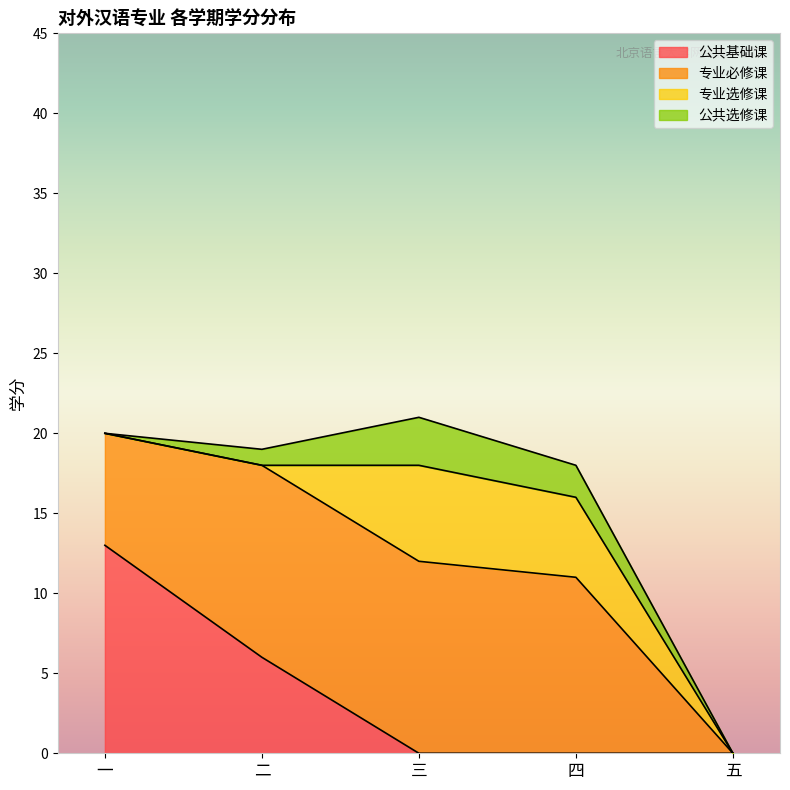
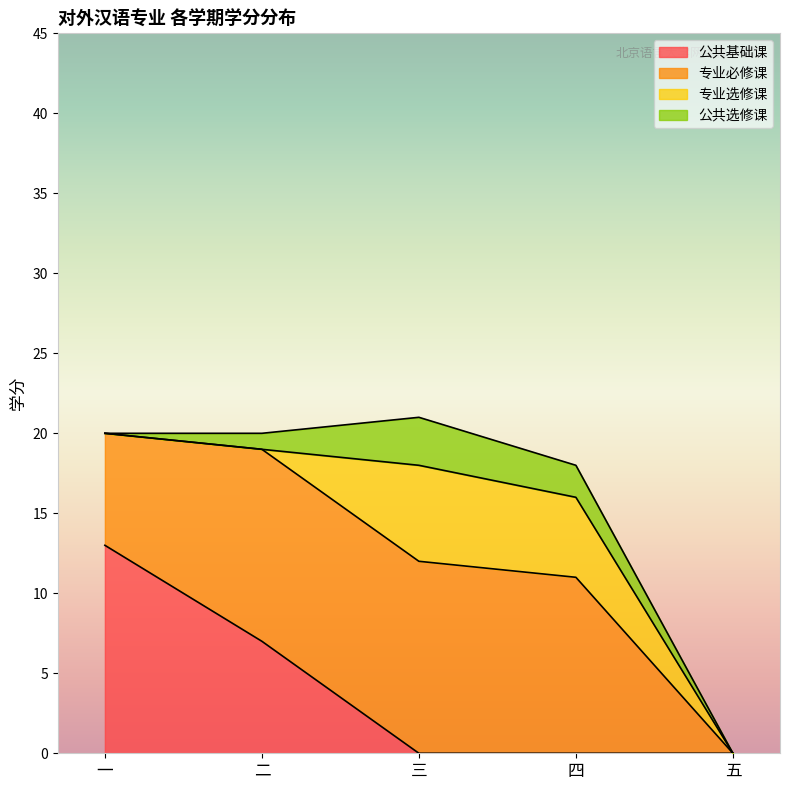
公共基础课, 二: 6 -> 7
